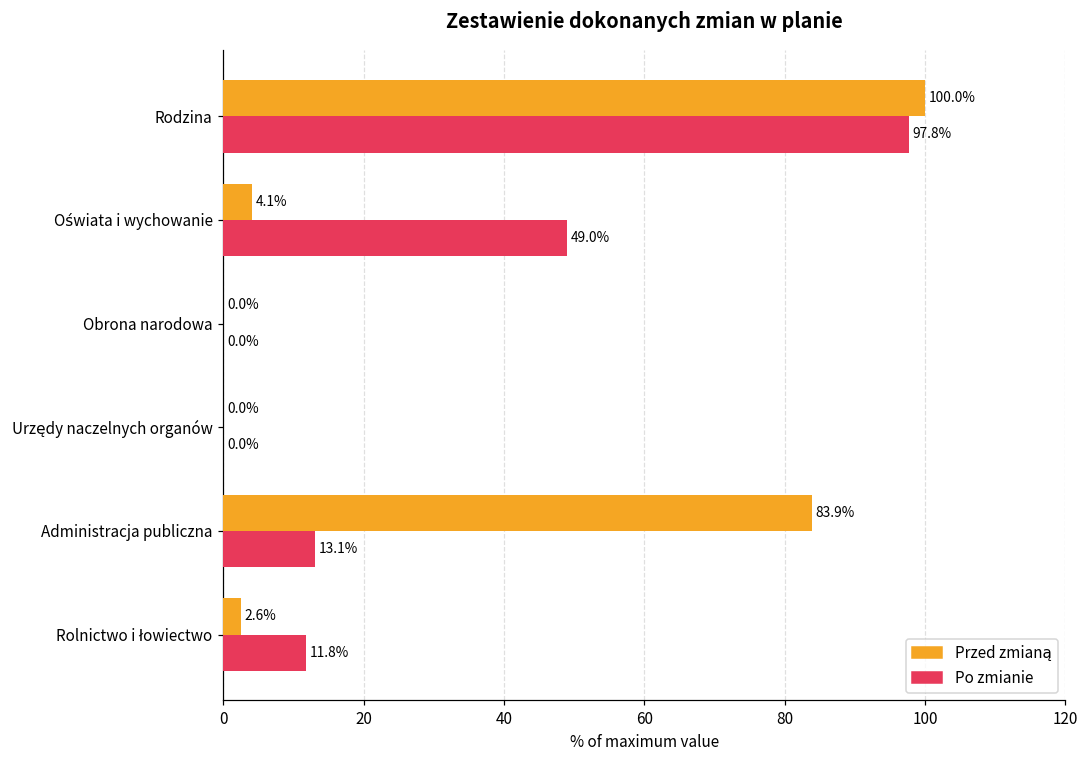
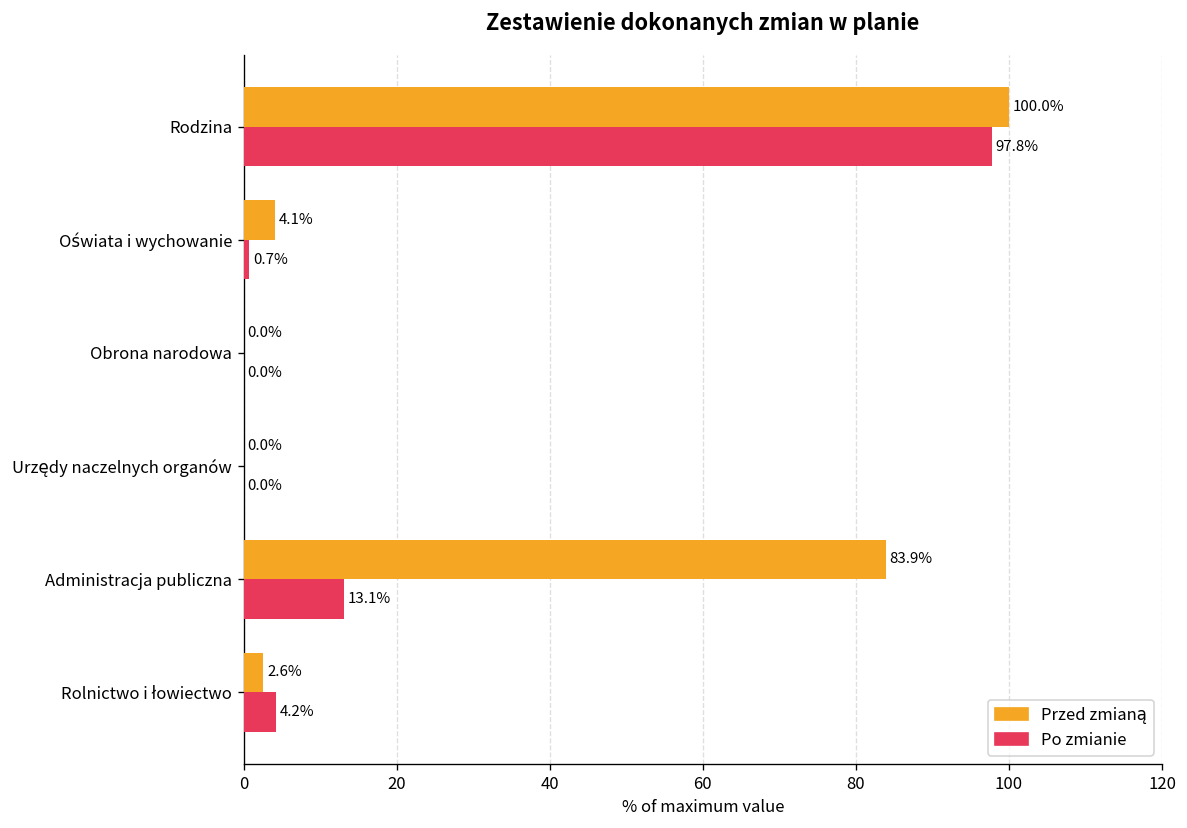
Po zmianie, Oświata i wychowanie: 49.0% -> 0.7%
Po zmianie, Rolnictwo i łowiectwo: 11.8% -> 4.2%
